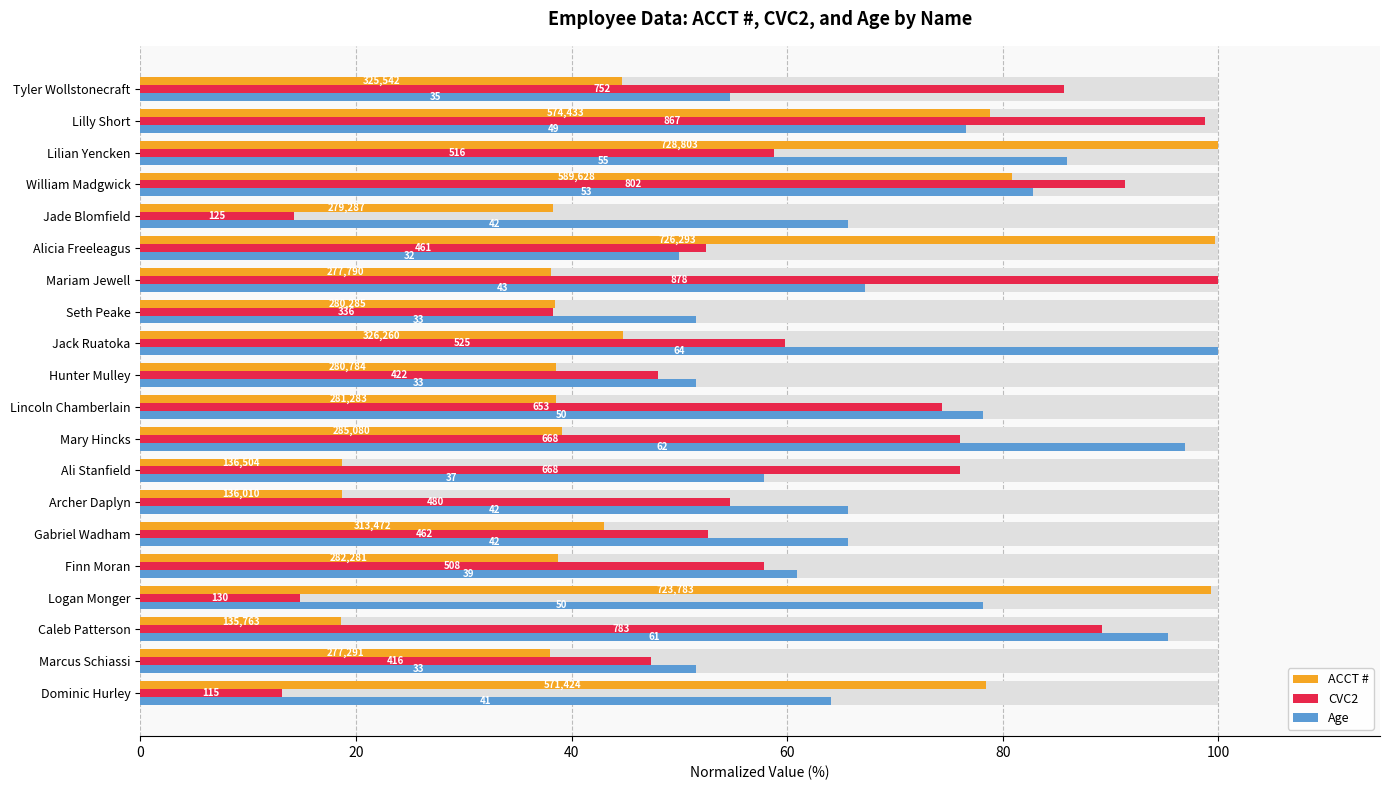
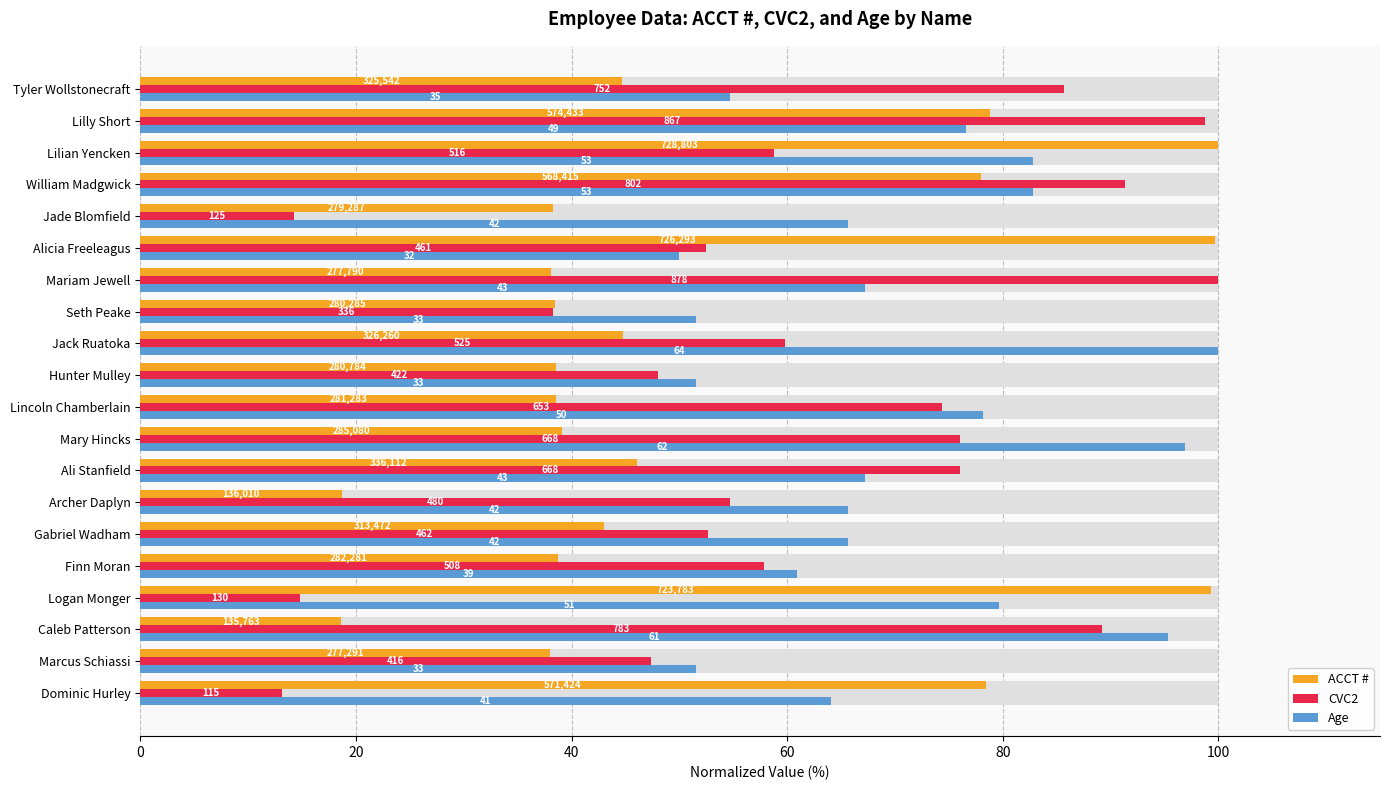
Age, Lilian Yencken: 55 -> 53
ACCT #, William Madgwick: 589,628 -> 568,415
ACCT #, Ali Stanfield: 136,504 -> 336,112
Age, Ali Stanfield: 37 -> 43
Age, Logan Monger: 50 -> 51
